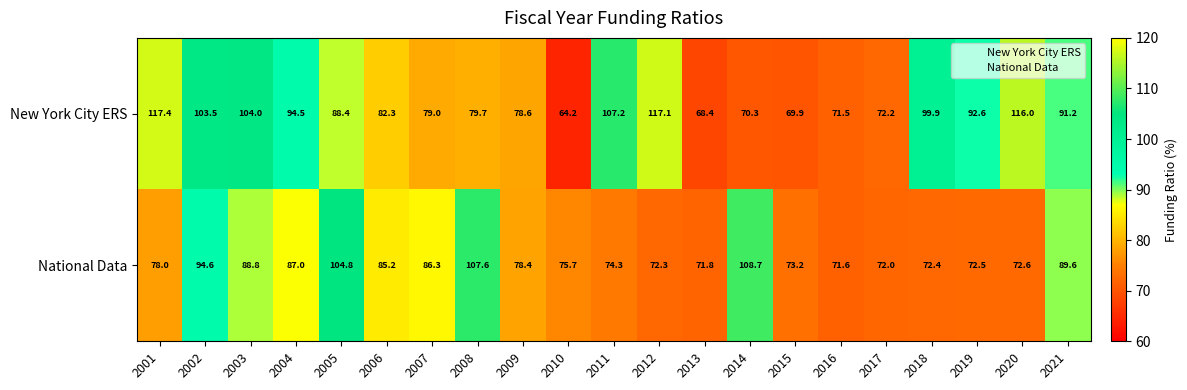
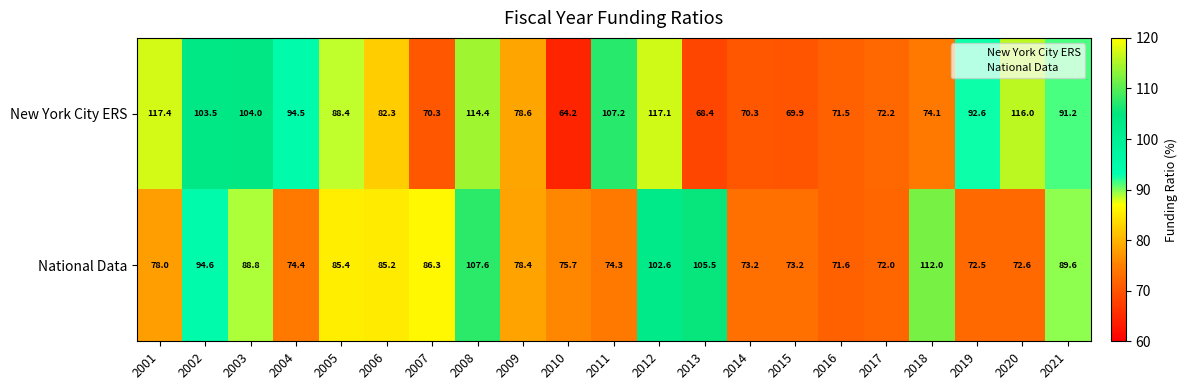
New York City ERS, 2007: 79.0 -> 70.3
New York City ERS, 2008: 79.7 -> 114.4
New York City ERS, 2018: 99.9 -> 74.1
National Data, 2004: 87.0 -> 74.4
National Data, 2005: 104.8 -> 85.4
National Data, 2012: 72.3 -> 102.6
National Data, 2013: 71.8 -> 105.5
National Data, 2014: 108.7 -> 73.2
National Data, 2018: 72.4 -> 112.0
